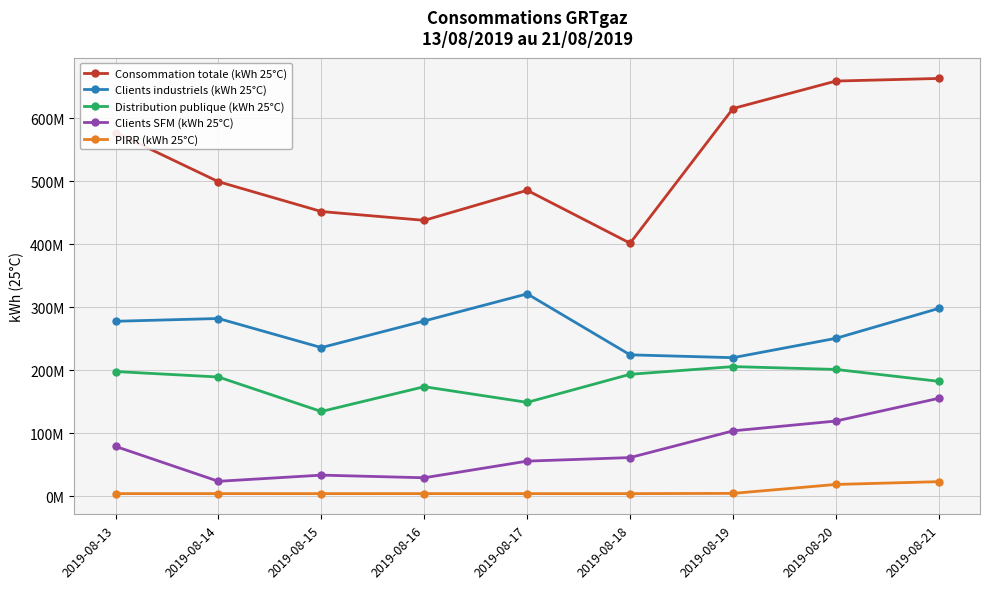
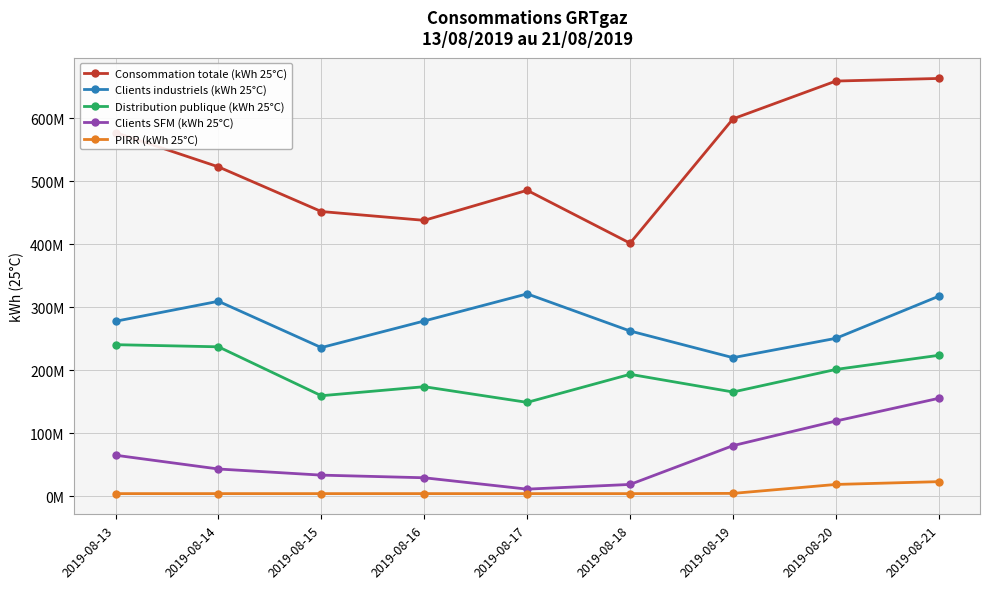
Distribution publique (kWh 25°C), 2019-08-13: 200000000 -> 240000000
Clients SFM (kWh 25°C), 2019-08-13: 80000000 -> 70000000
Consommation totale (kWh 25°C), 2019-08-14: 500000000 -> 520000000
Clients industriels (kWh 25°C), 2019-08-14: 280000000 -> 310000000
Distribution publique (kWh 25°C), 2019-08-14: 190000000 -> 240000000
Clients SFM (kWh 25°C), 2019-08-14: 20000000 -> 40000000
Distribution publique (kWh 25°C), 2019-08-15: 130000000 -> 160000000
Clients SFM (kWh 25°C), 2019-08-17: 60000000 -> 10000000
Clients industriels (kWh 25°C), 2019-08-18: 220000000 -> 260000000
Clients SFM (kWh 25°C), 2019-08-18: 60000000 -> 20000000
Consommation totale (kWh 25°C), 2019-08-19: 620000000 -> 600000000
Distribution publique (kWh 25°C), 2019-08-19: 210000000 -> 170000000
Clients SFM (kWh 25°C), 2019-08-19: 100000000 -> 80000000
Clients industriels (kWh 25°C), 2019-08-21: 300000000 -> 320000000
Distribution publique (kWh 25°C), 2019-08-21: 180000000 -> 220000000
